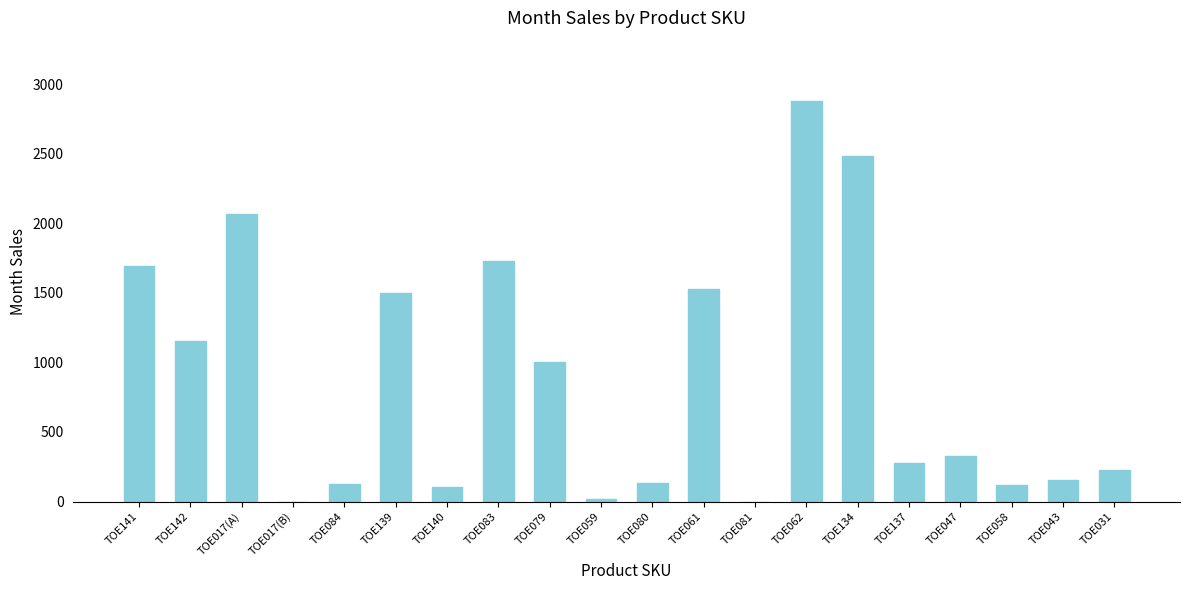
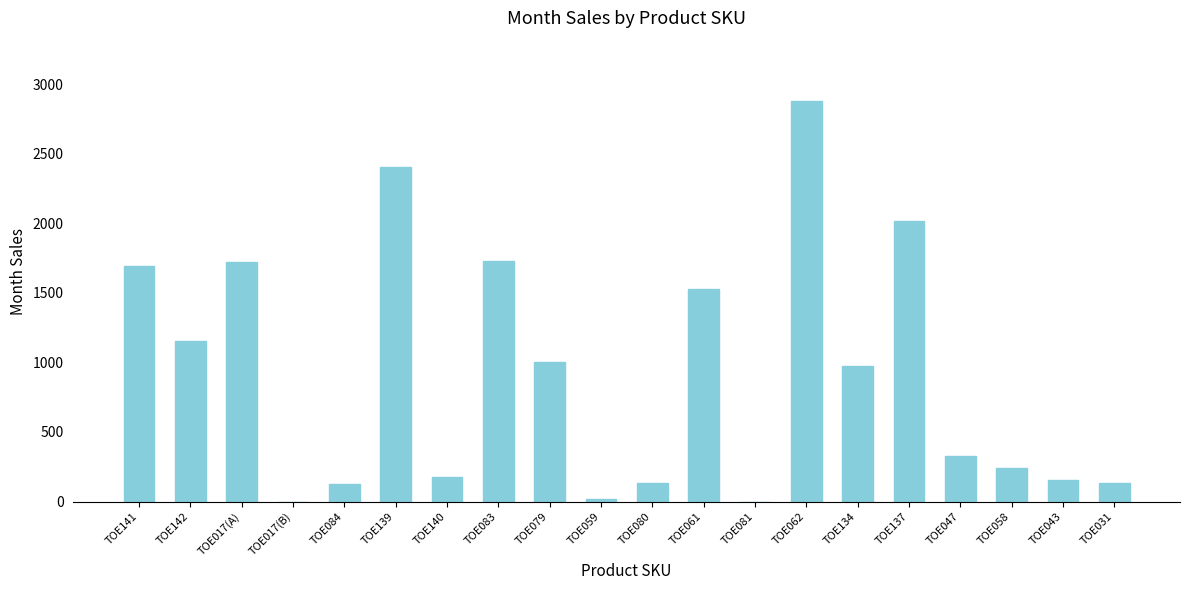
TOE017(A): 2070 -> 1720
TOE139: 1500 -> 2400
TOE140: 110 -> 180
TOE134: 2480 -> 970
TOE137: 280 -> 2020
TOE058: 120 -> 240
TOE031: 230 -> 130
